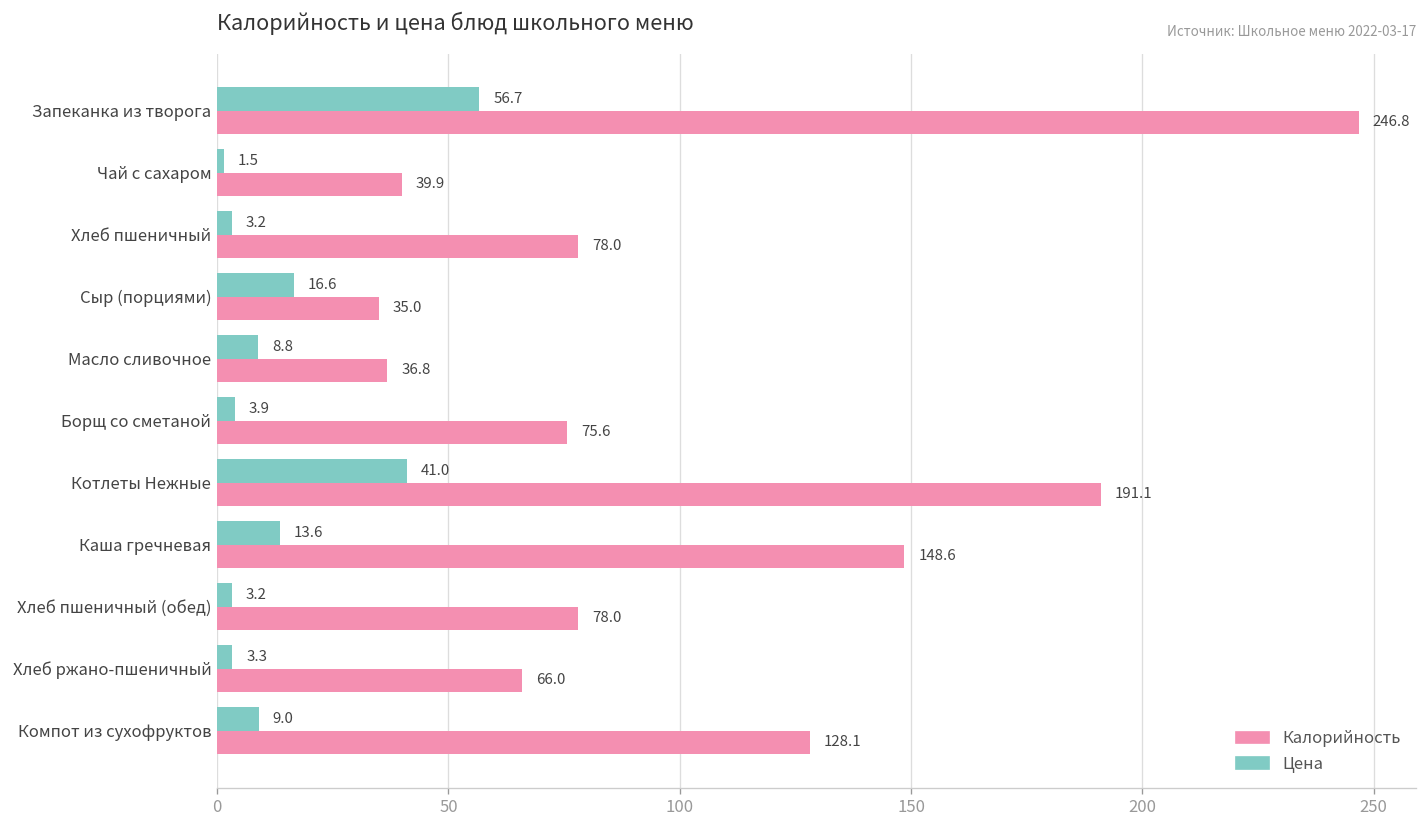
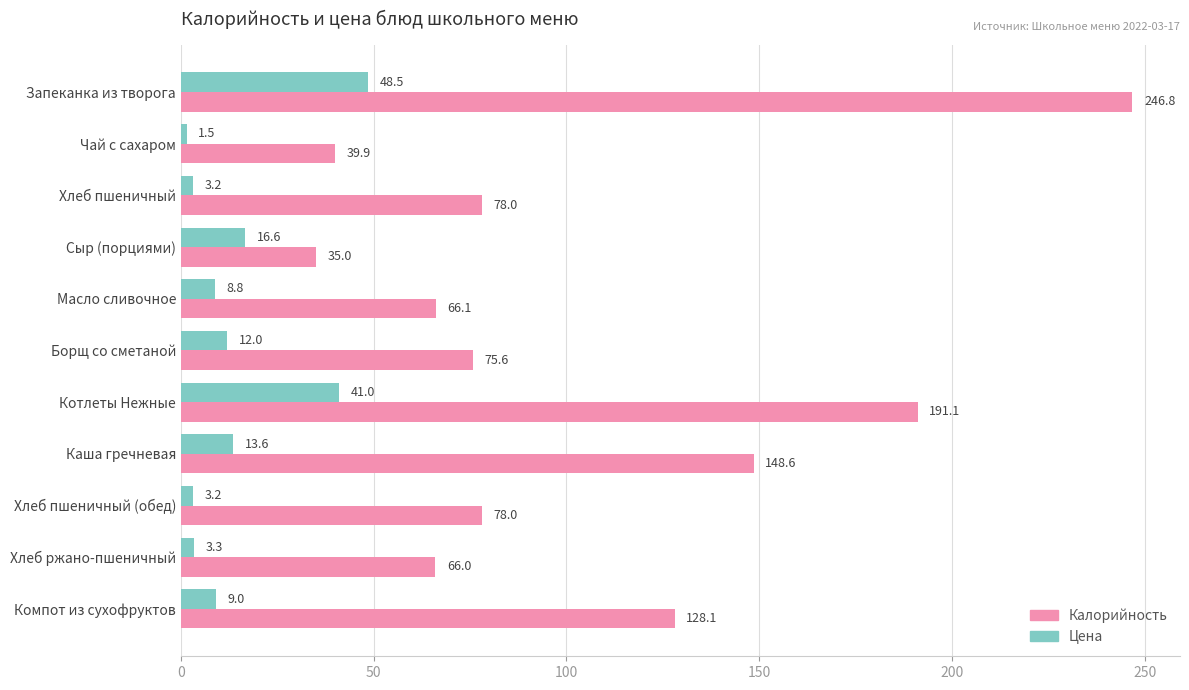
Цена, Запеканка из творога: 56.7 -> 48.5
Калорийность, Масло сливочное: 36.8 -> 66.1
Цена, Борщ со сметаной: 3.9 -> 12.0
